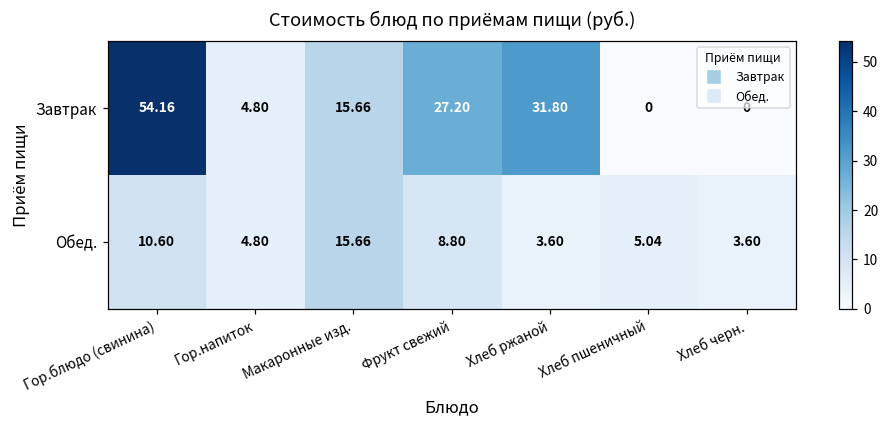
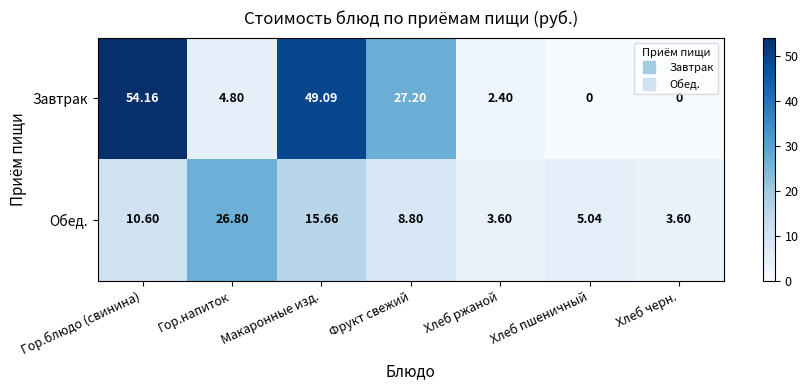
Завтрак, Макаронные изд.: 15.66 -> 49.09
Завтрак, Хлеб ржаной: 31.80 -> 2.40
Обед., Гор.напиток: 4.80 -> 26.80
